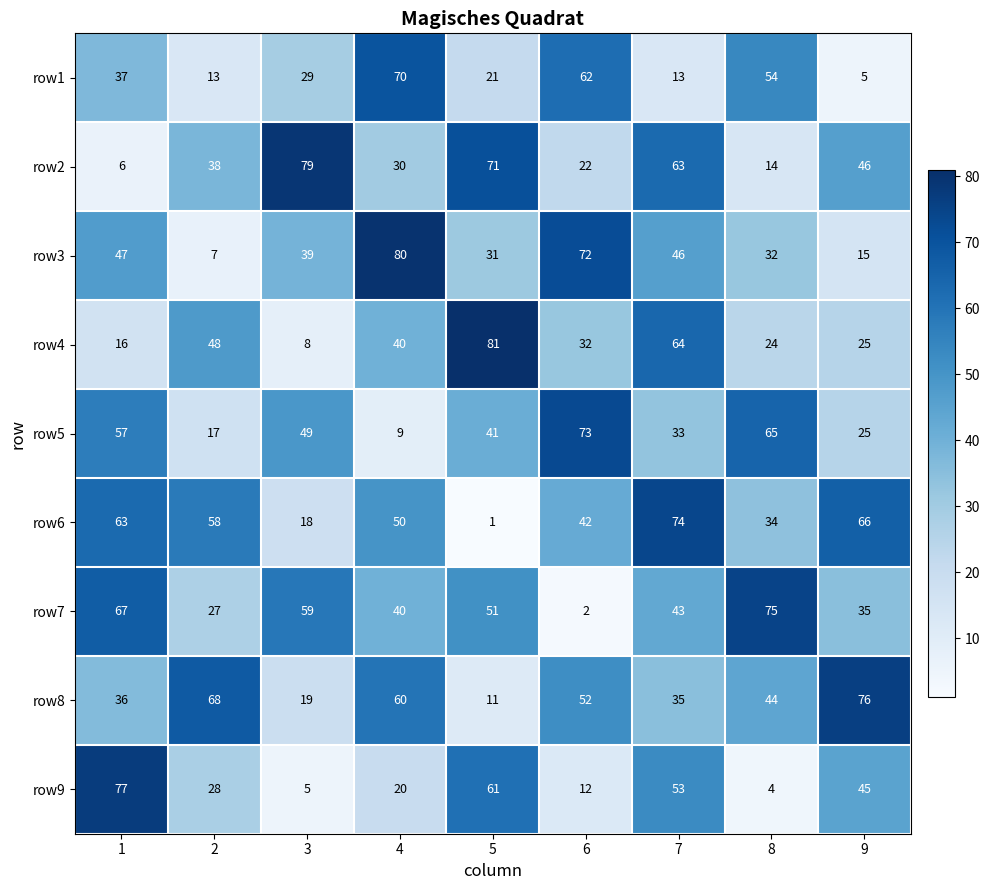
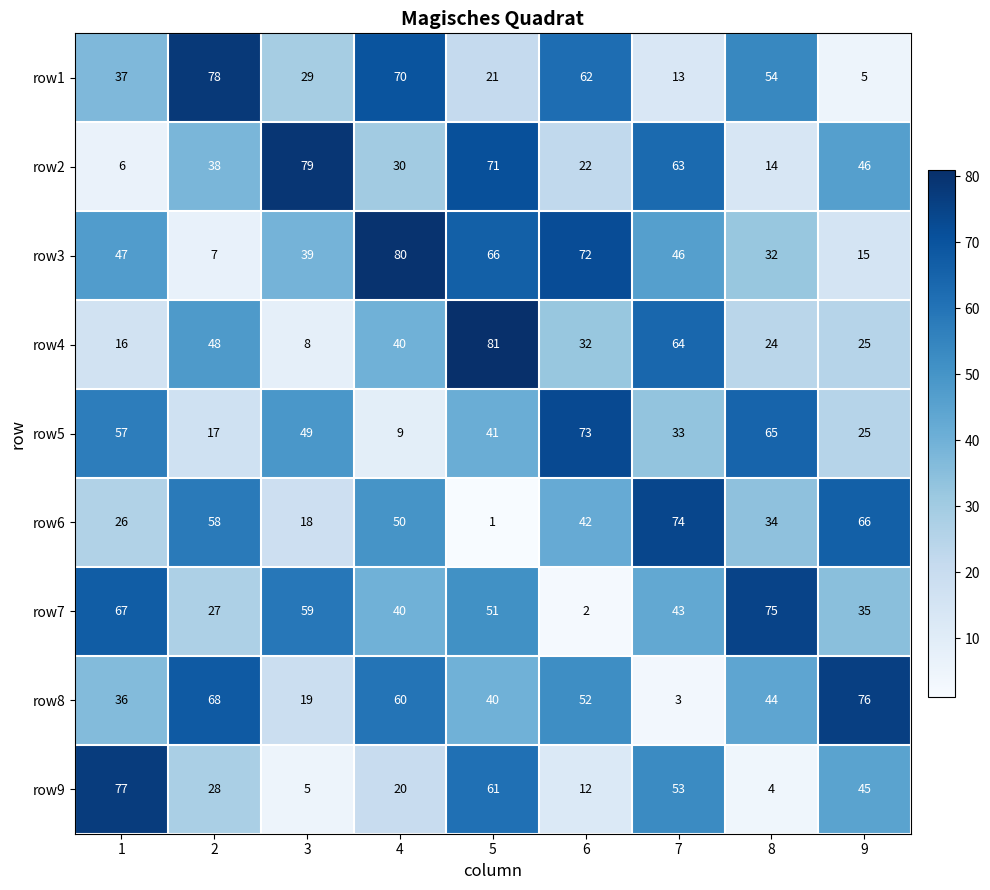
row1, 2: 13 -> 78
row3, 5: 31 -> 66
row6, 1: 63 -> 26
row8, 5: 11 -> 40
row8, 7: 35 -> 3
